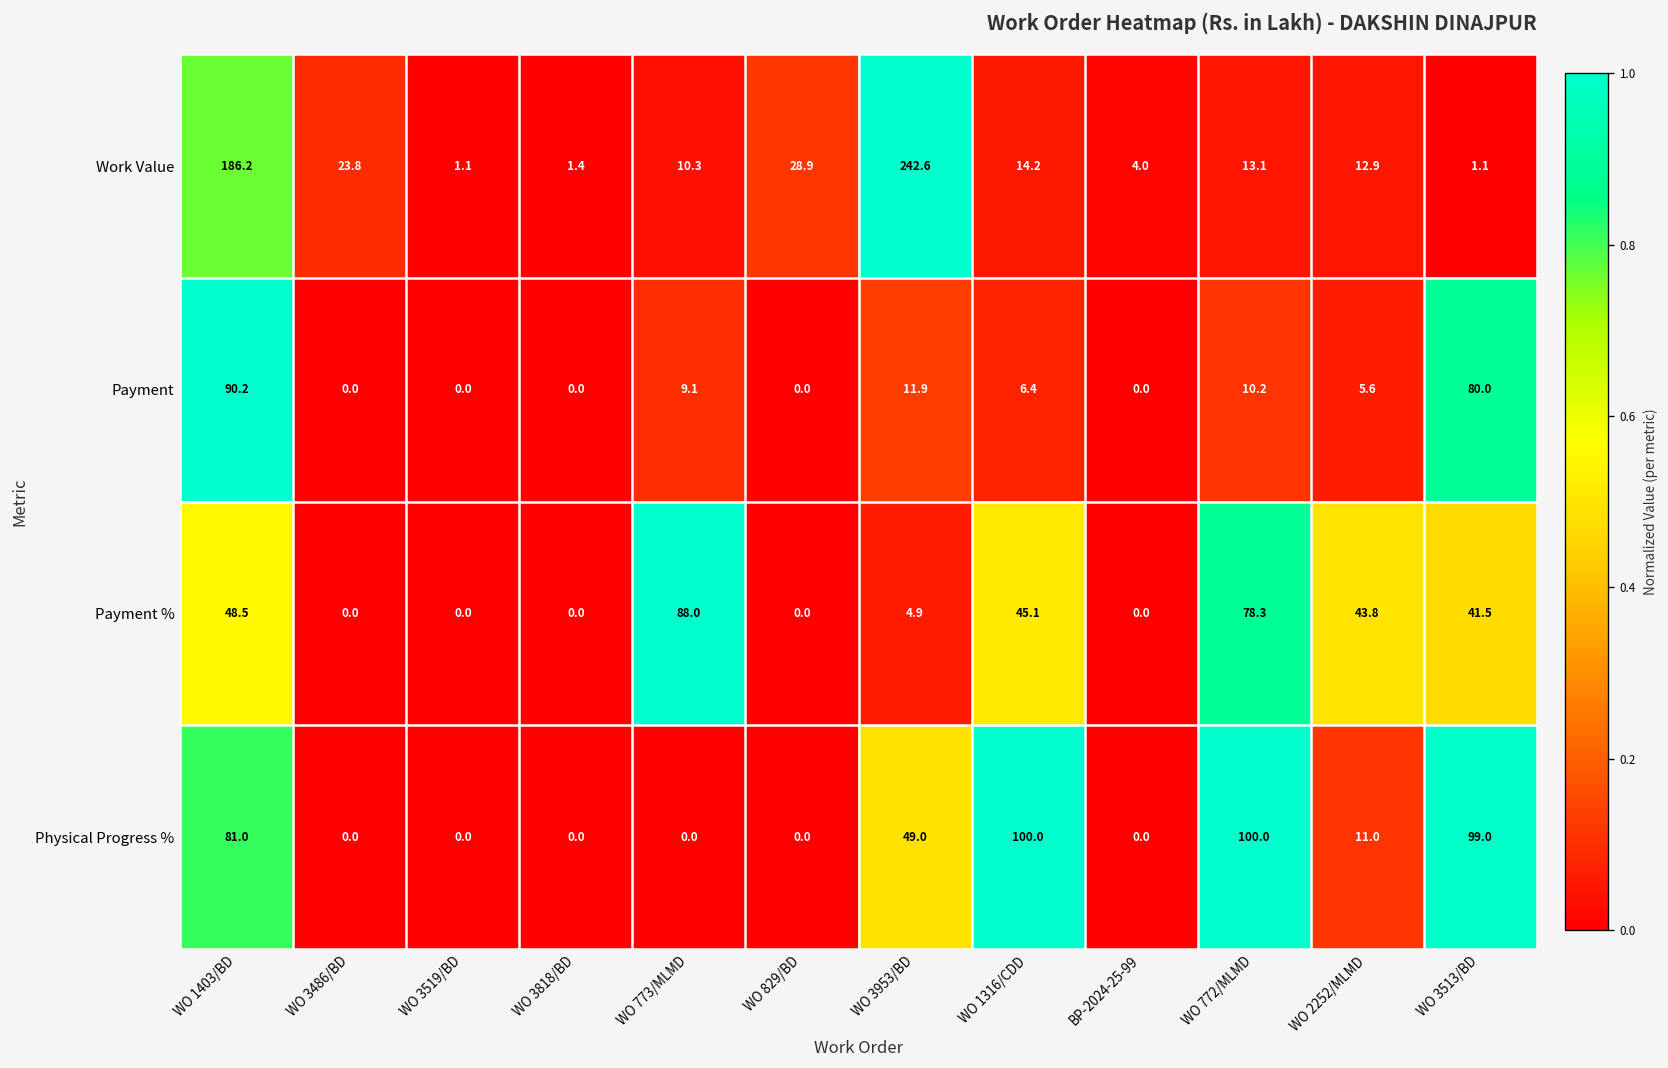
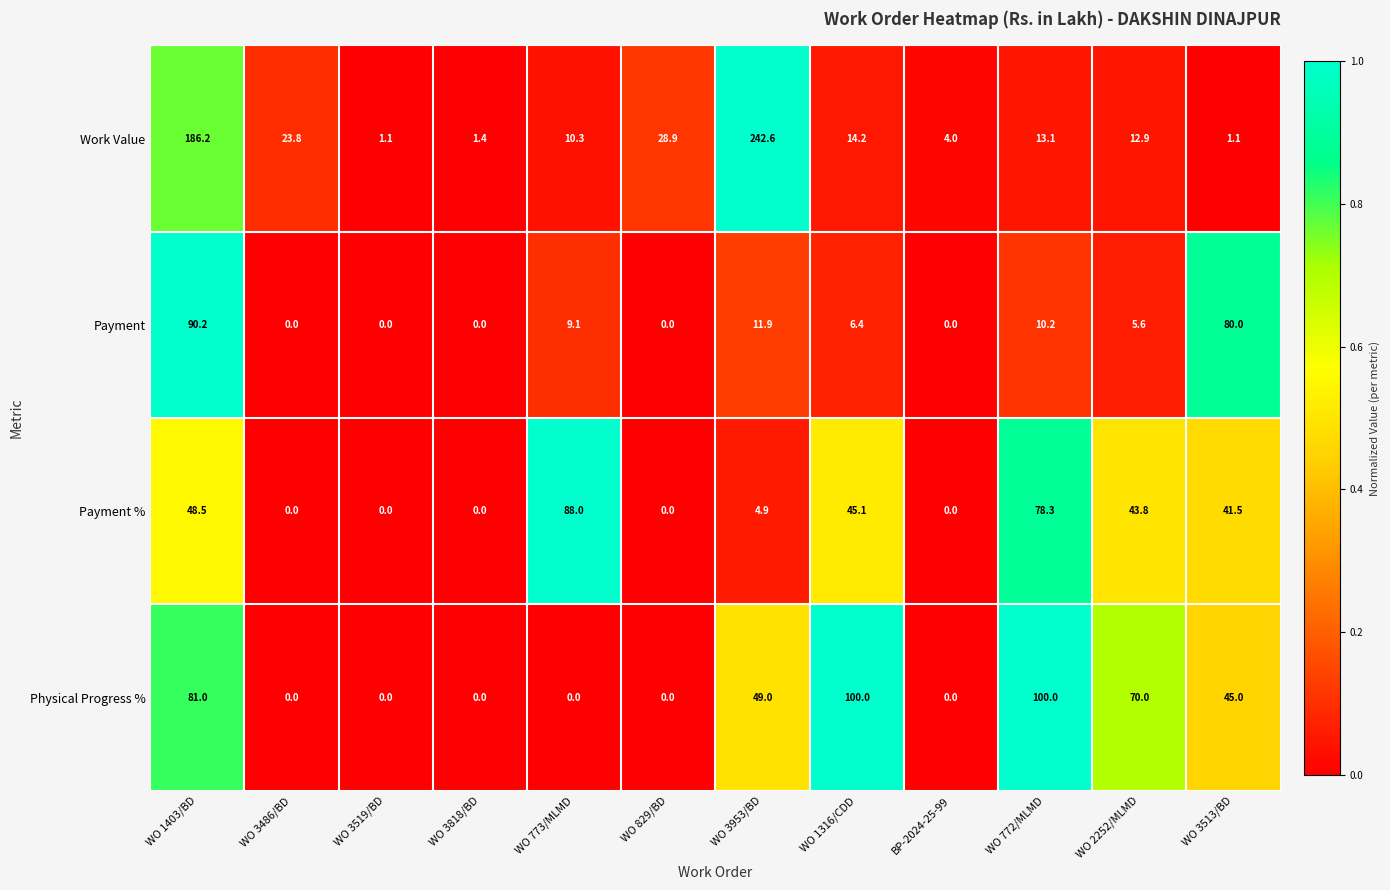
Physical Progress %, WO 2252/MLMD: 11.0 -> 70.0
Physical Progress %, WO 3513/BD: 99.0 -> 45.0
